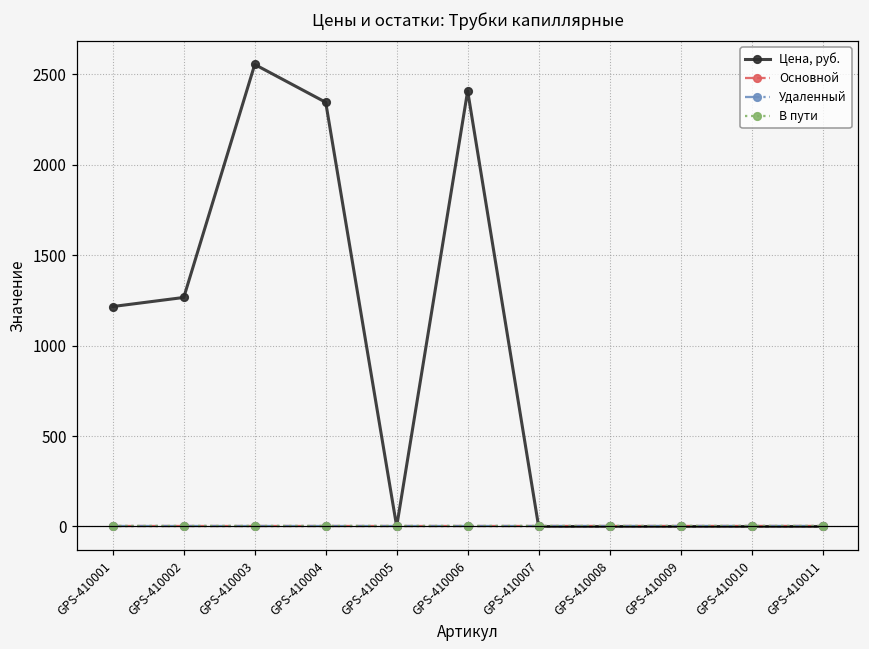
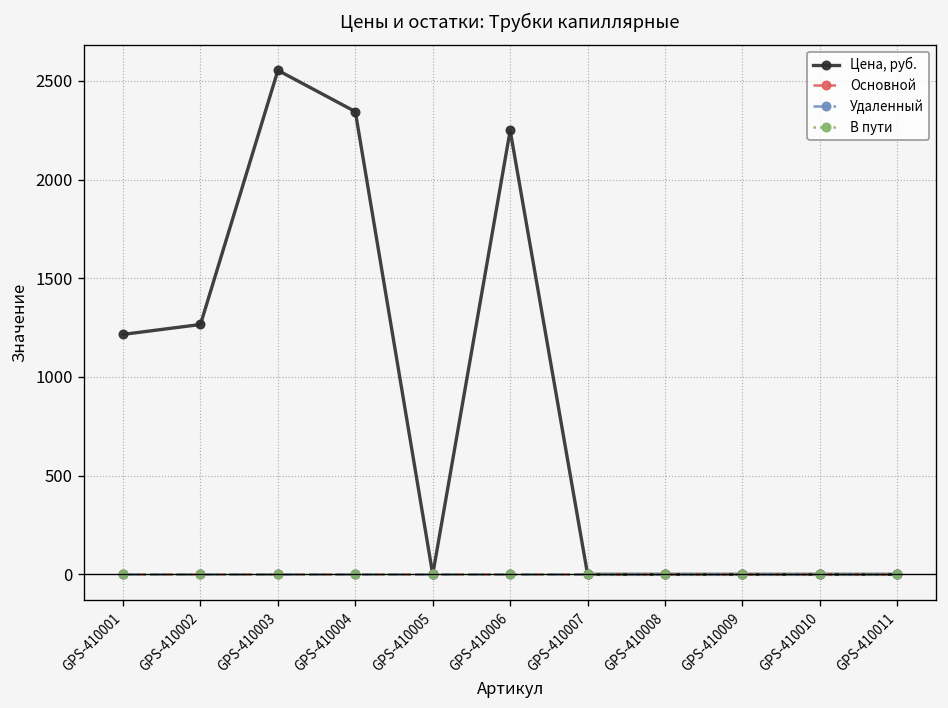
Цена, руб., GPS-410006: 2410 -> 2250
